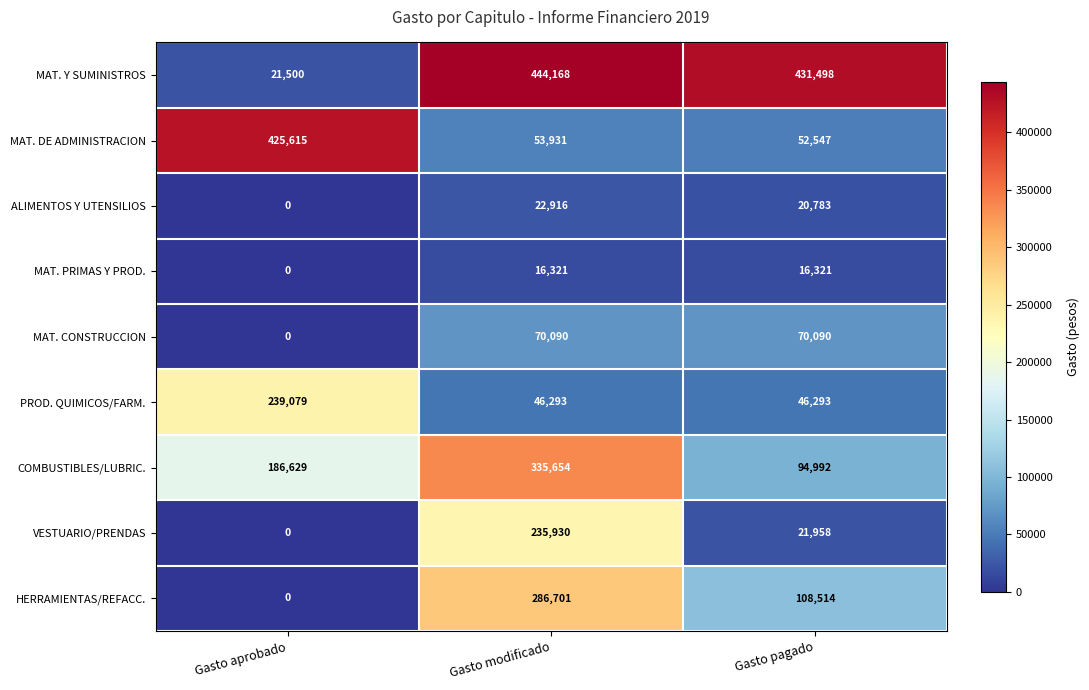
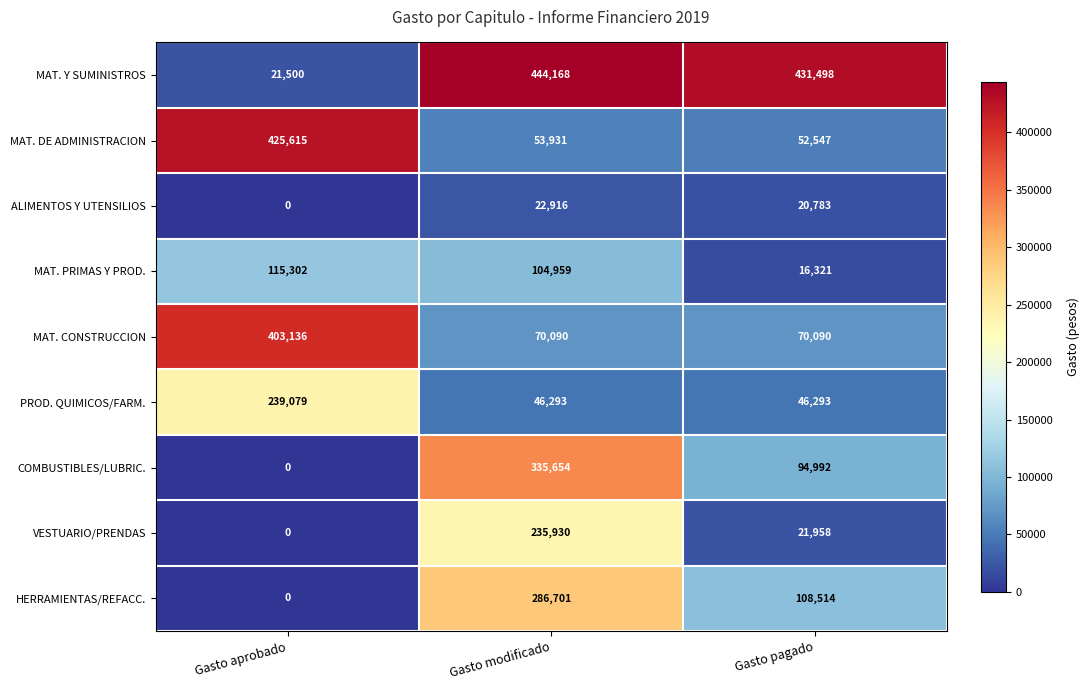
MAT. PRIMAS Y PROD., Gasto aprobado: 0 -> 115,302
MAT. PRIMAS Y PROD., Gasto modificado: 16,321 -> 104,959
MAT. CONSTRUCCION, Gasto aprobado: 0 -> 403,136
COMBUSTIBLES/LUBRIC., Gasto aprobado: 186,629 -> 0
